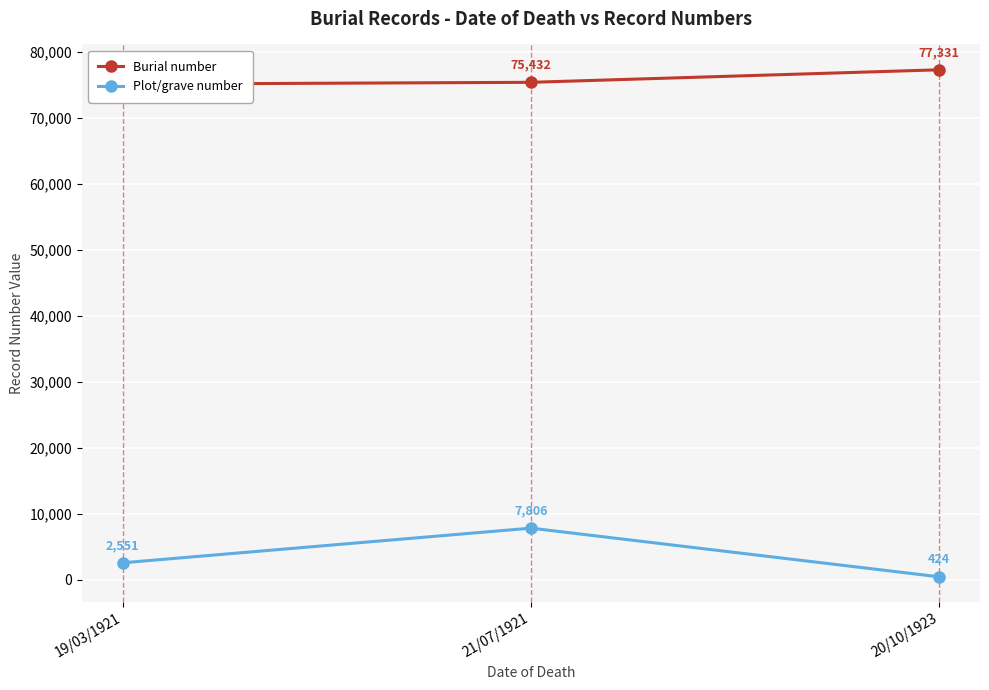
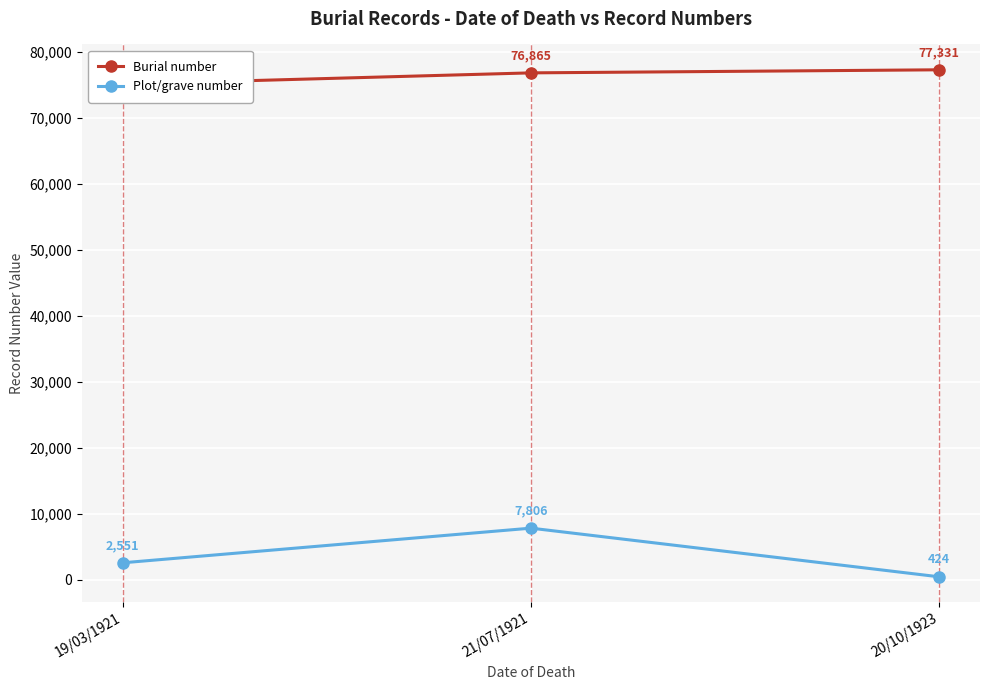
Burial number, 21/07/1921: 75,432 -> 76,865
